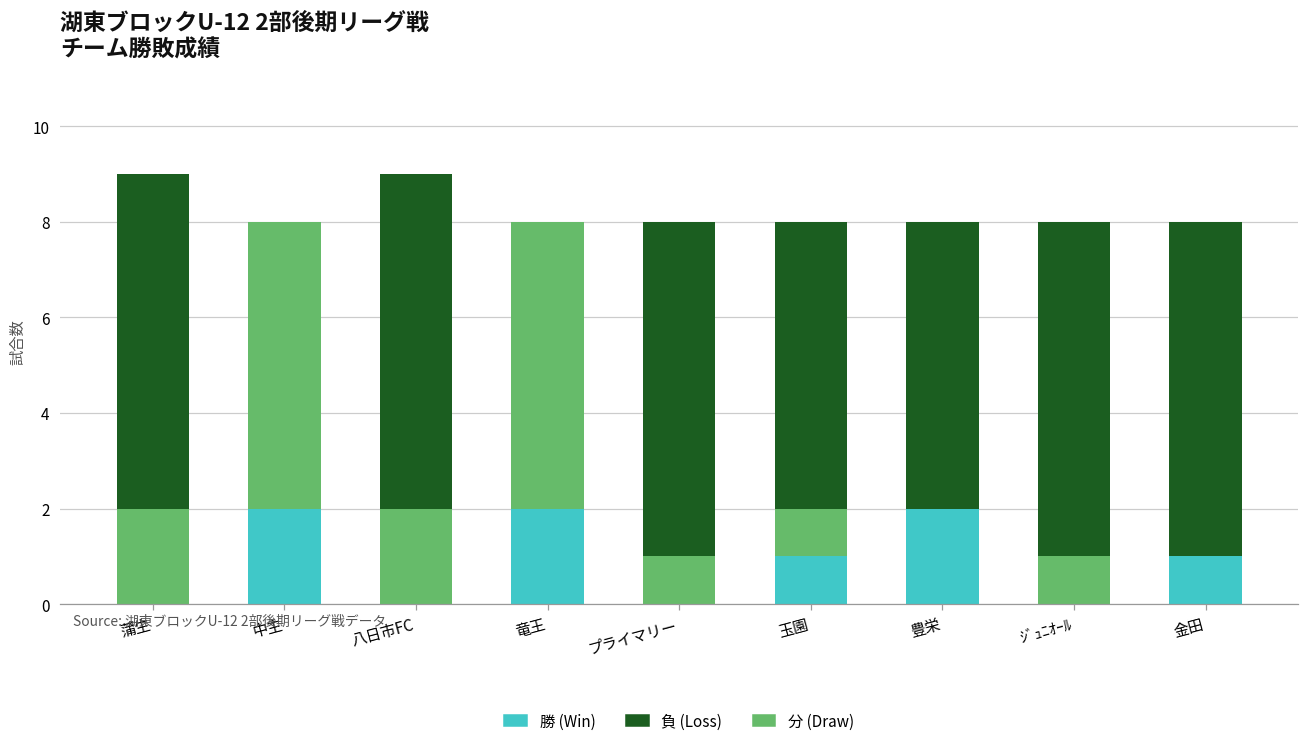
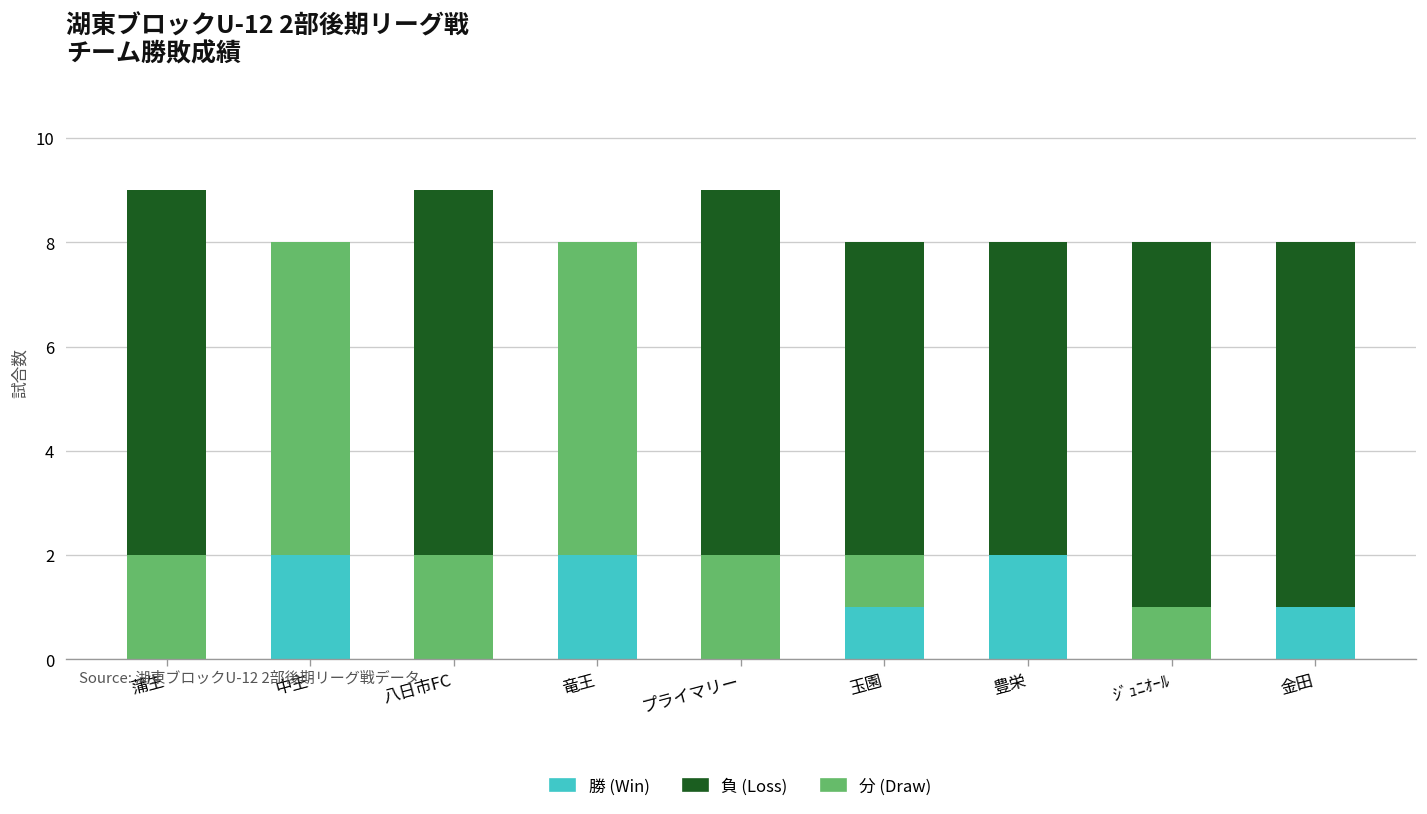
分 (Draw), プライマリー: 1 -> 2
